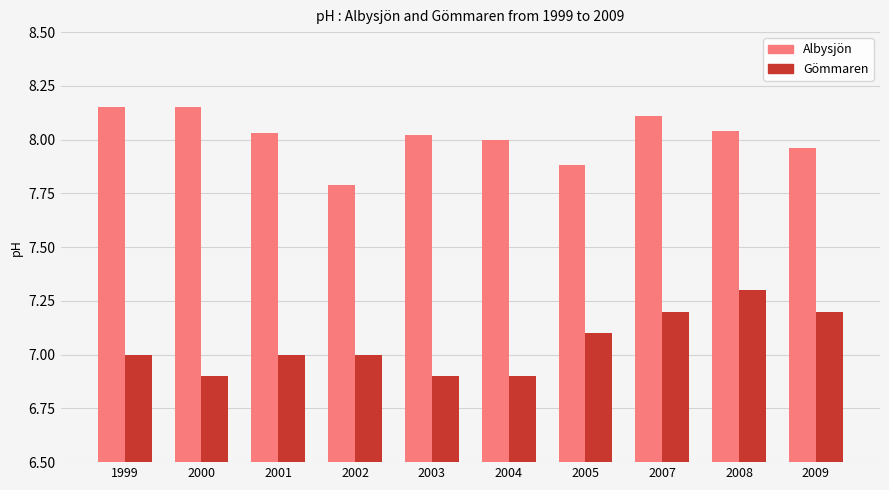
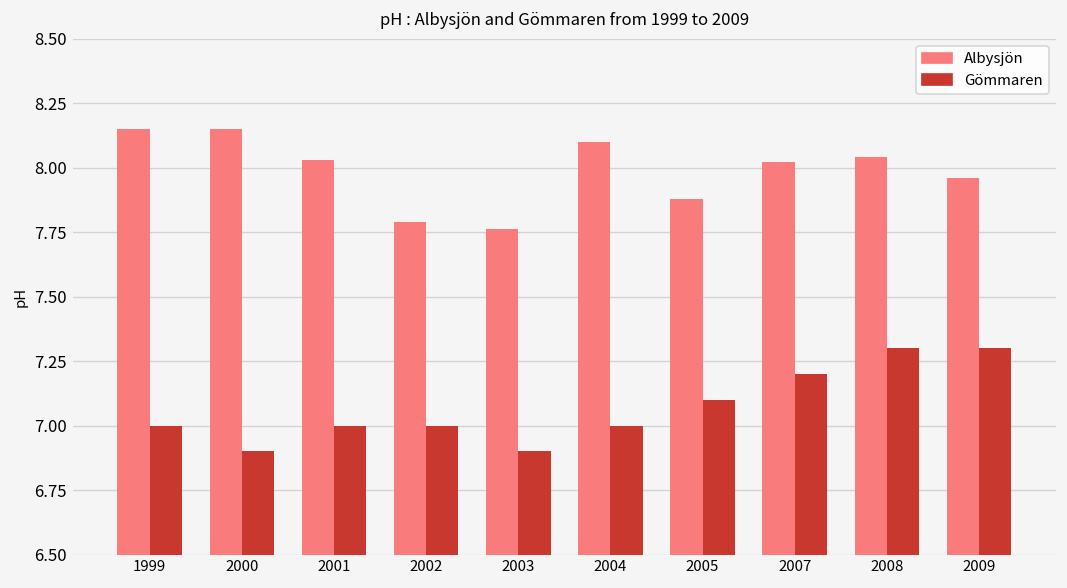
Albysjön, 2003: 8.02 -> 7.76
Albysjön, 2004: 8.0 -> 8.1
Gömmaren, 2004: 6.9 -> 7.0
Albysjön, 2007: 8.11 -> 8.02
Gömmaren, 2009: 7.2 -> 7.3
